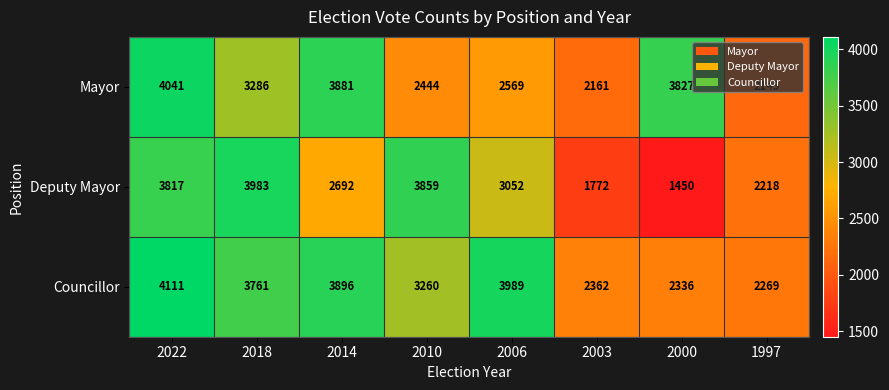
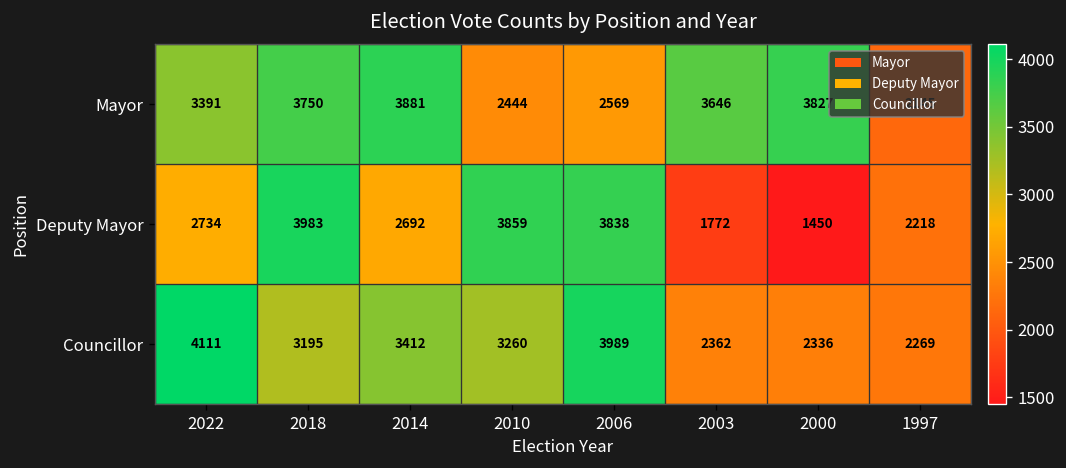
Mayor, 2022: 4041 -> 3391
Mayor, 2018: 3286 -> 3750
Mayor, 2003: 2161 -> 3646
Deputy Mayor, 2022: 3817 -> 2734
Deputy Mayor, 2006: 3052 -> 3838
Councillor, 2018: 3761 -> 3195
Councillor, 2014: 3896 -> 3412
